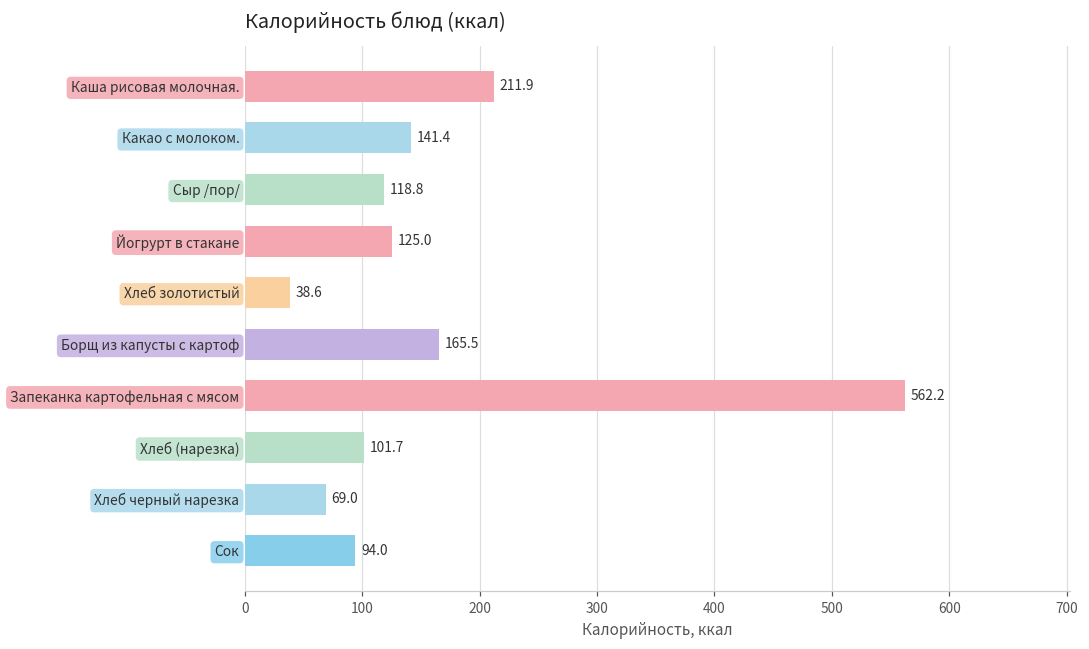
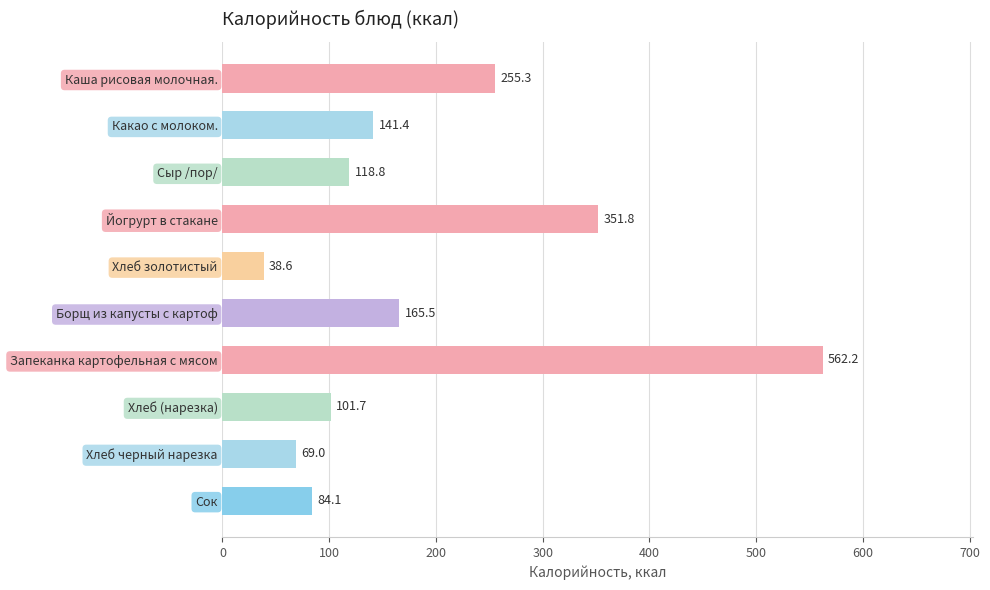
Каша рисовая молочная.: 211.9 -> 255.3
Йогрурт в стакане: 125.0 -> 351.8
Сок: 94.0 -> 84.1
